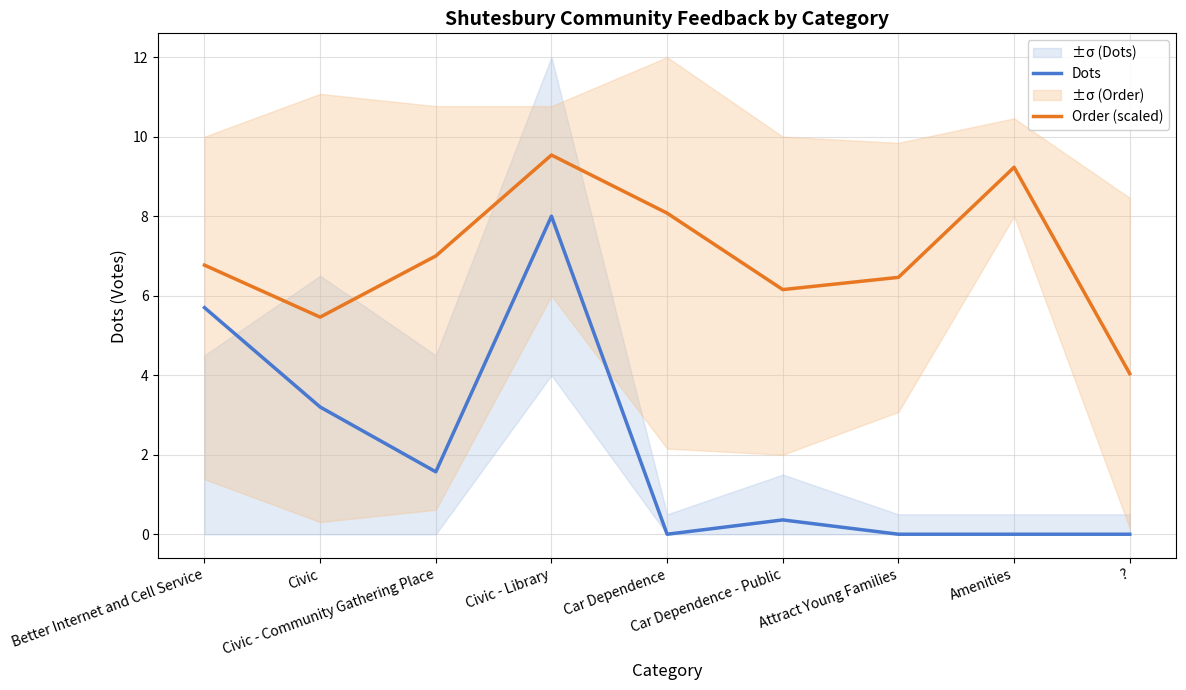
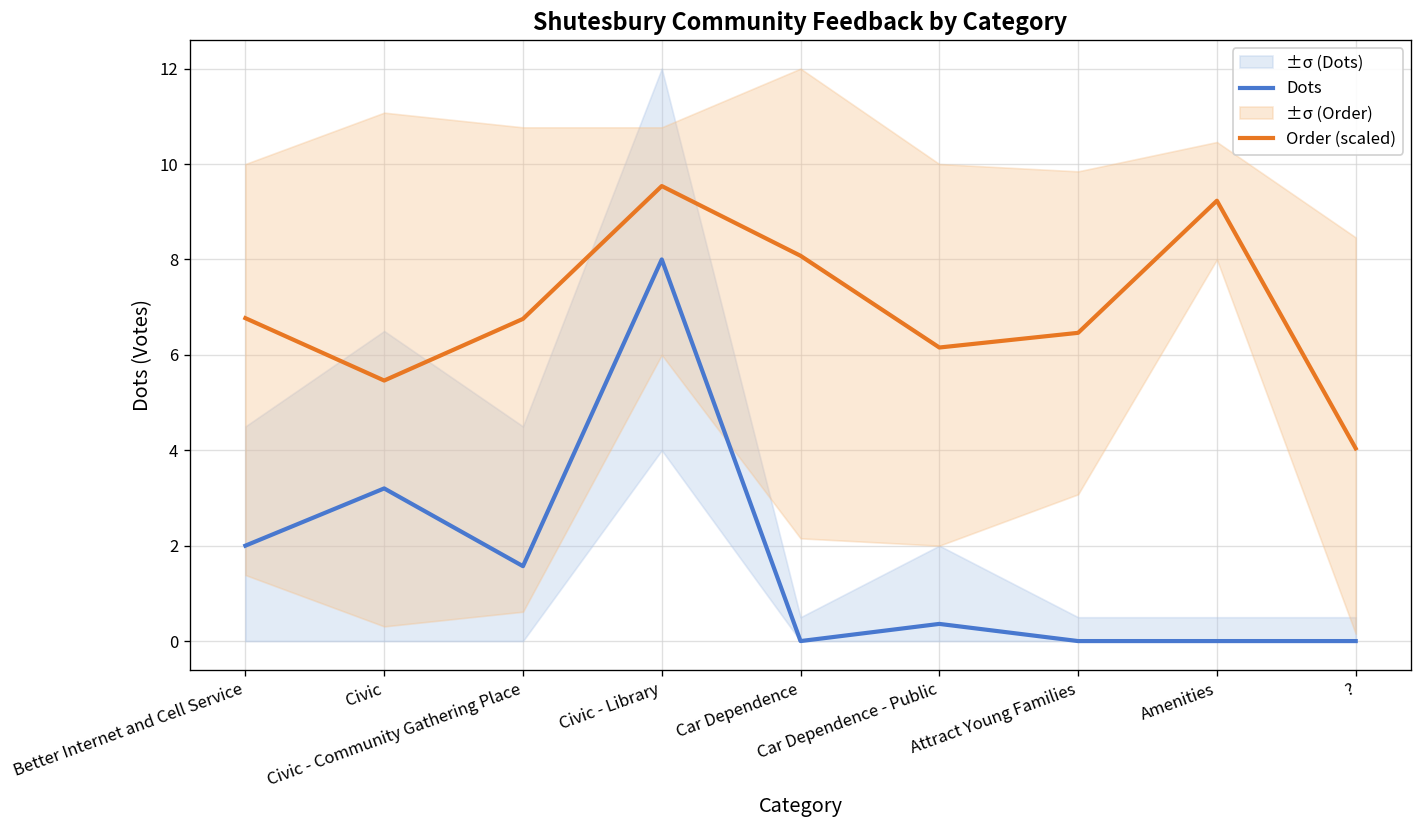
Dots, Better Internet and Cell Service: 5.7 -> 2.0
Order (scaled), Civic - Community Gathering Place: 7.0 -> 6.8
±σ (Dots), Car Dependence - Public: 1.5 -> 2.0
